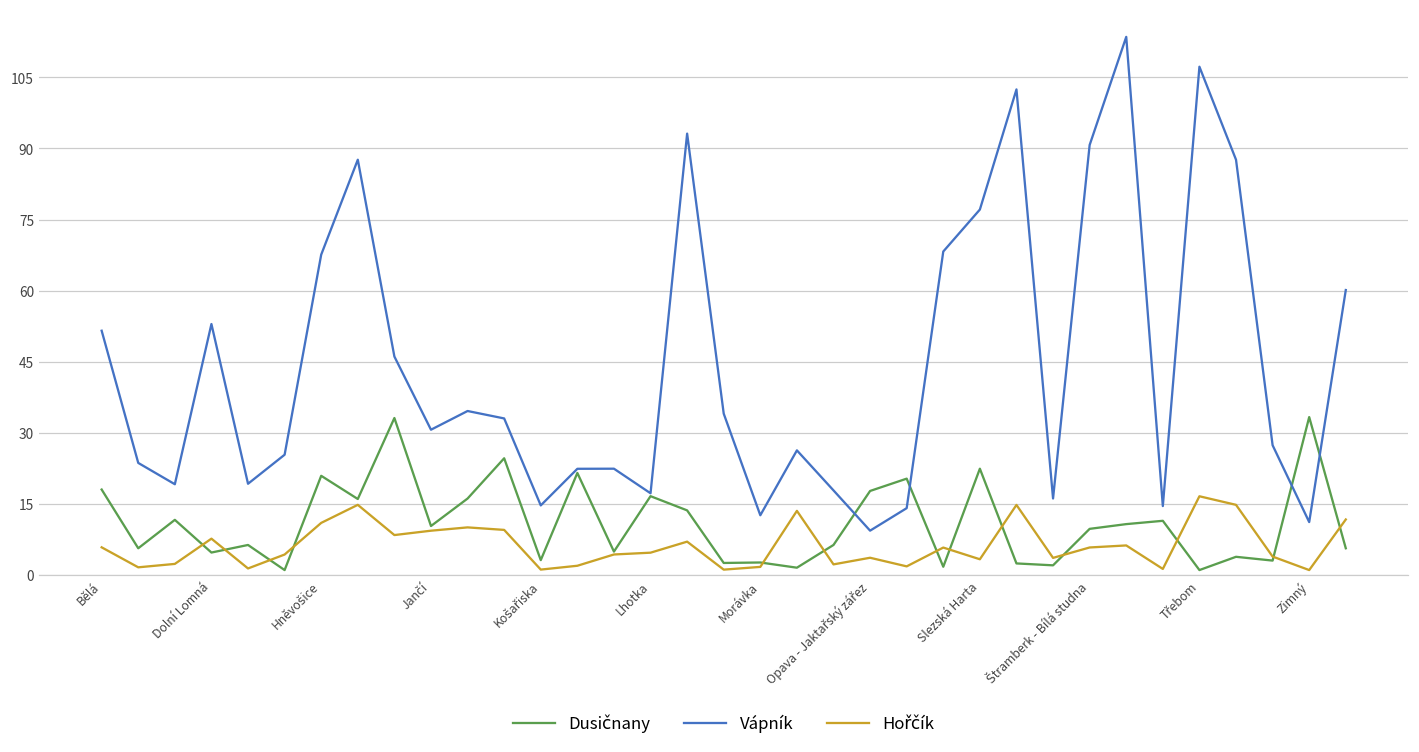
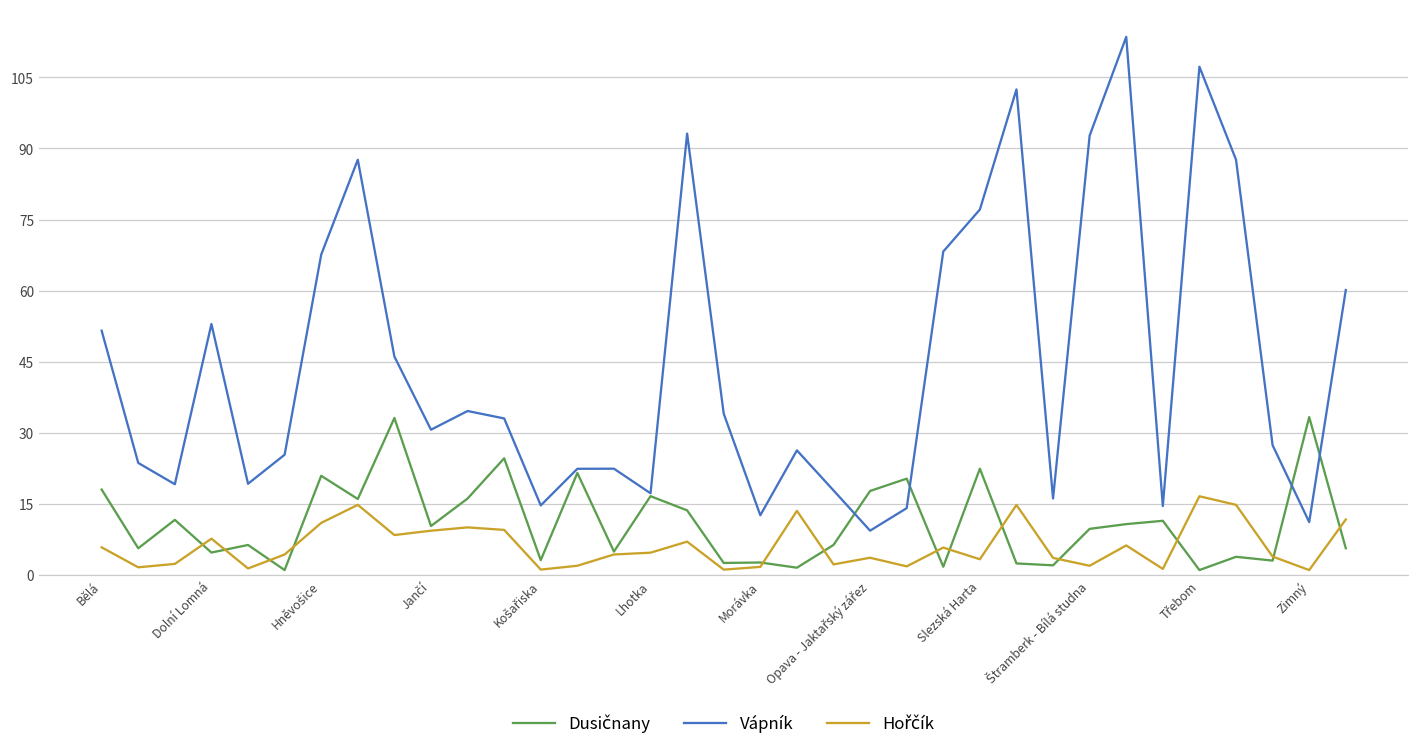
Vápník, Štramberk - Bílá studna: 91 -> 93
Hořčík, Štramberk - Bílá studna: 6 -> 2
